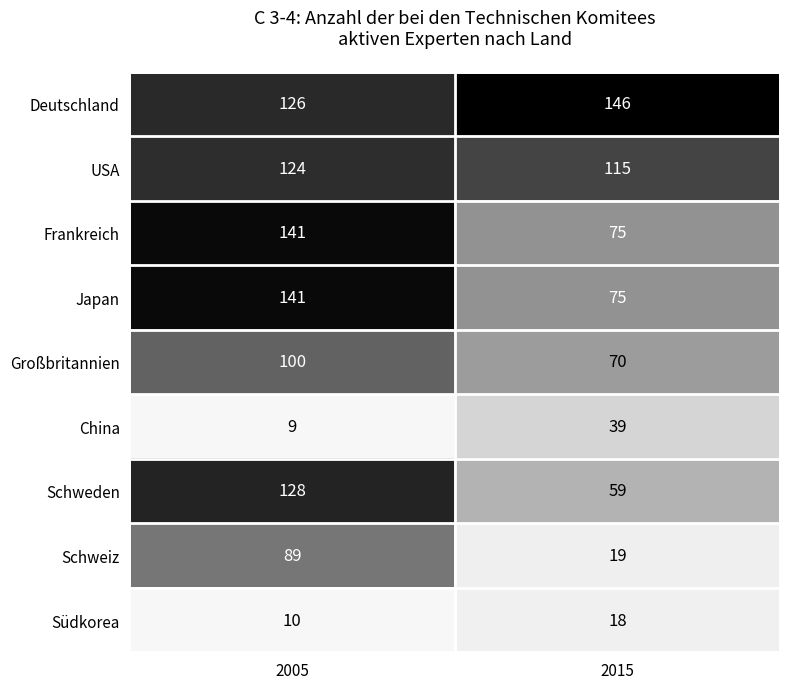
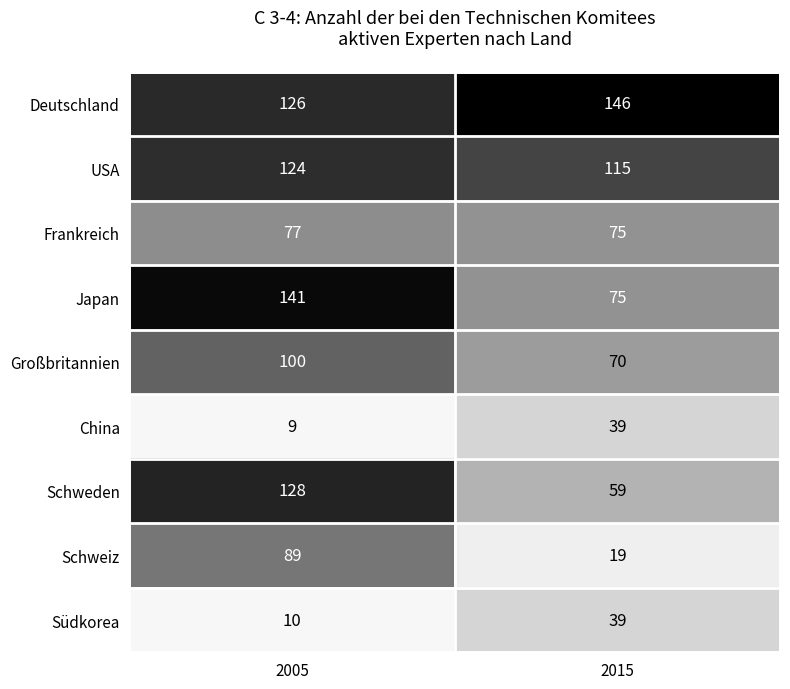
Frankreich, 2005: 141 -> 77
Südkorea, 2015: 18 -> 39
